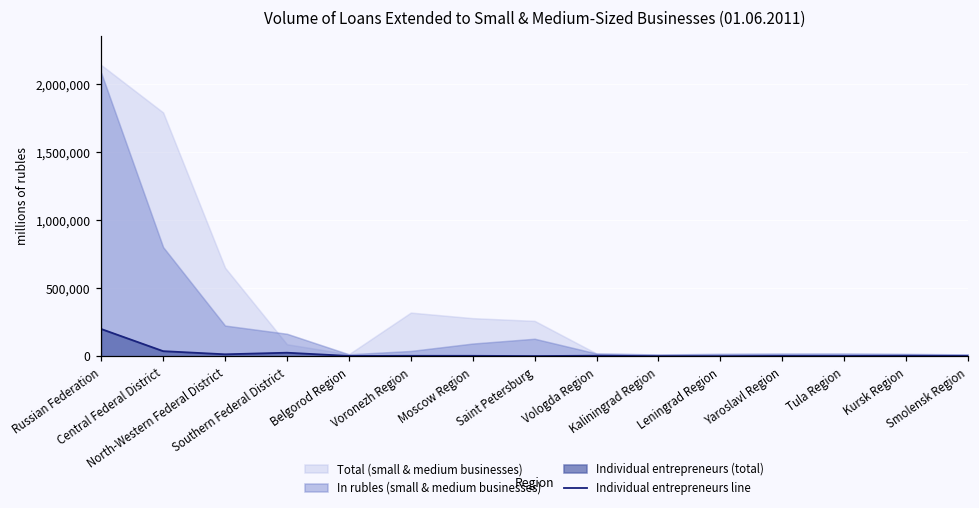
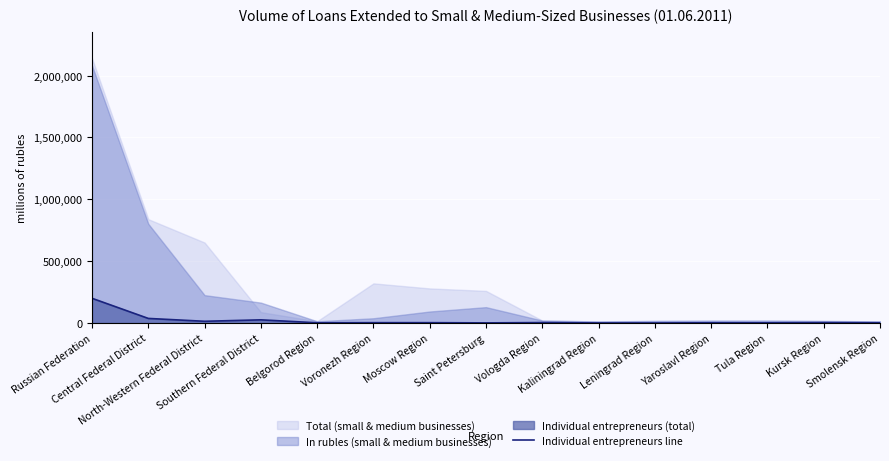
Total (small & medium businesses), Central Federal District: 1,790,000 -> 840,000
